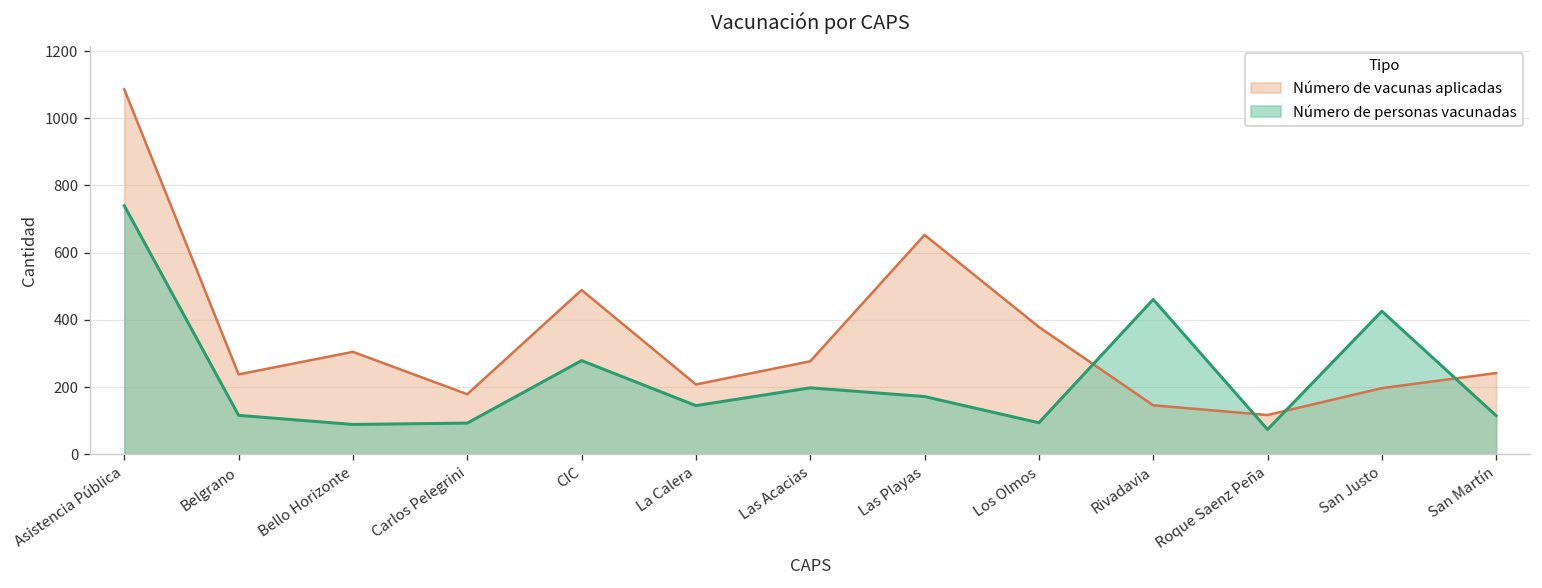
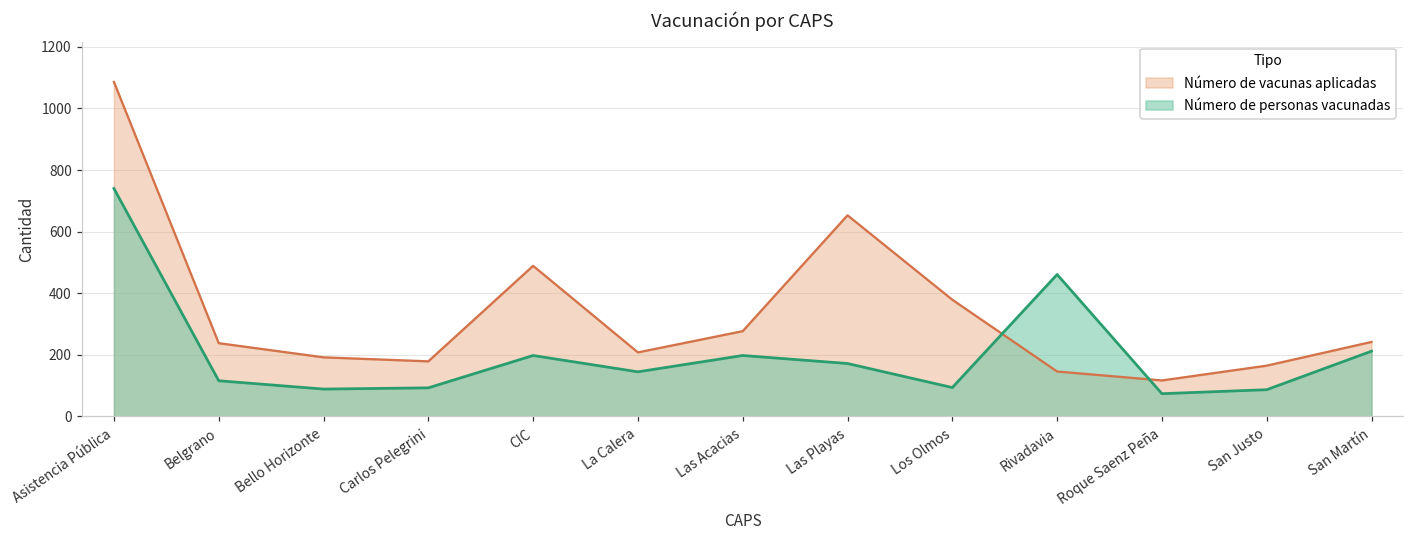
Número de vacunas aplicadas, Bello Horizonte: 310 -> 190
Número de personas vacunadas, CIC: 280 -> 200
Número de vacunas aplicadas, San Justo: 200 -> 170
Número de personas vacunadas, San Justo: 430 -> 90
Número de personas vacunadas, San Martín: 120 -> 210
